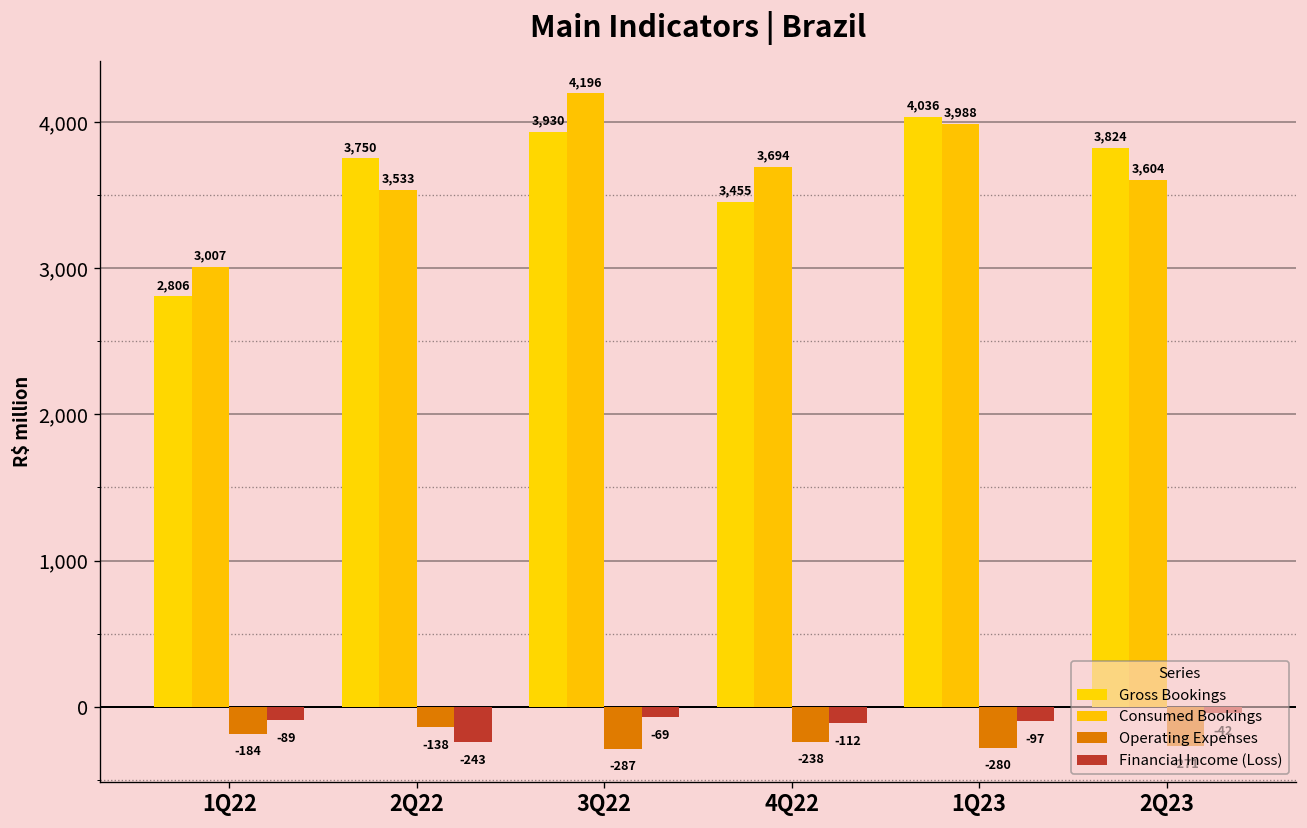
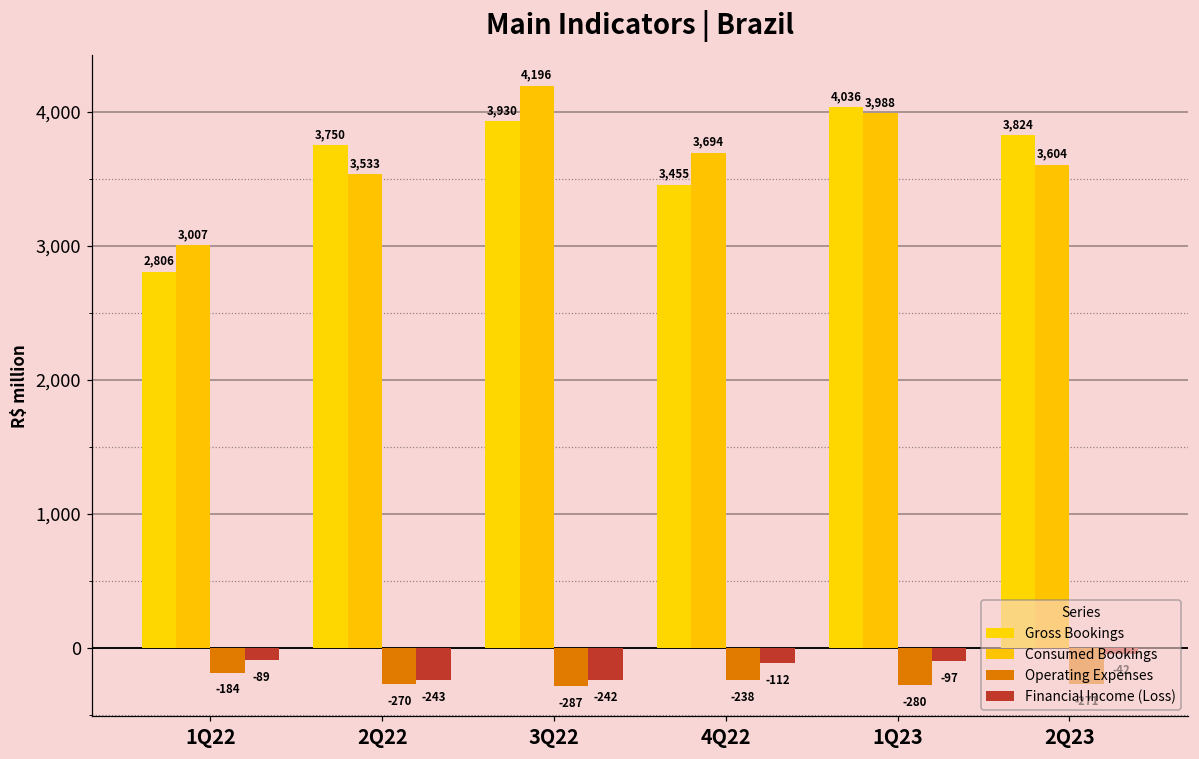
Operating Expenses, 2Q22: -138 -> -270
Financial Income (Loss), 3Q22: -69 -> -242
